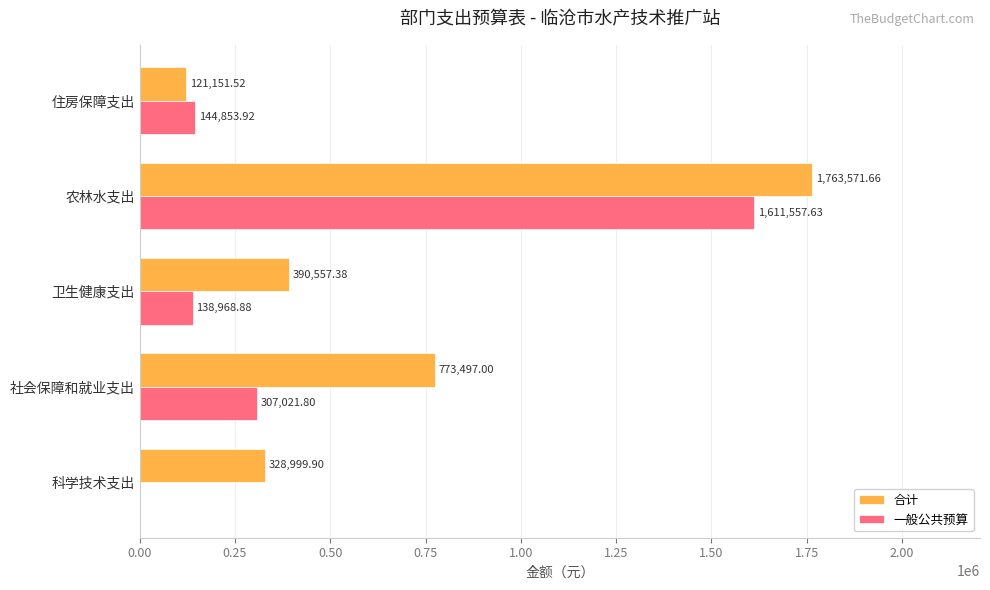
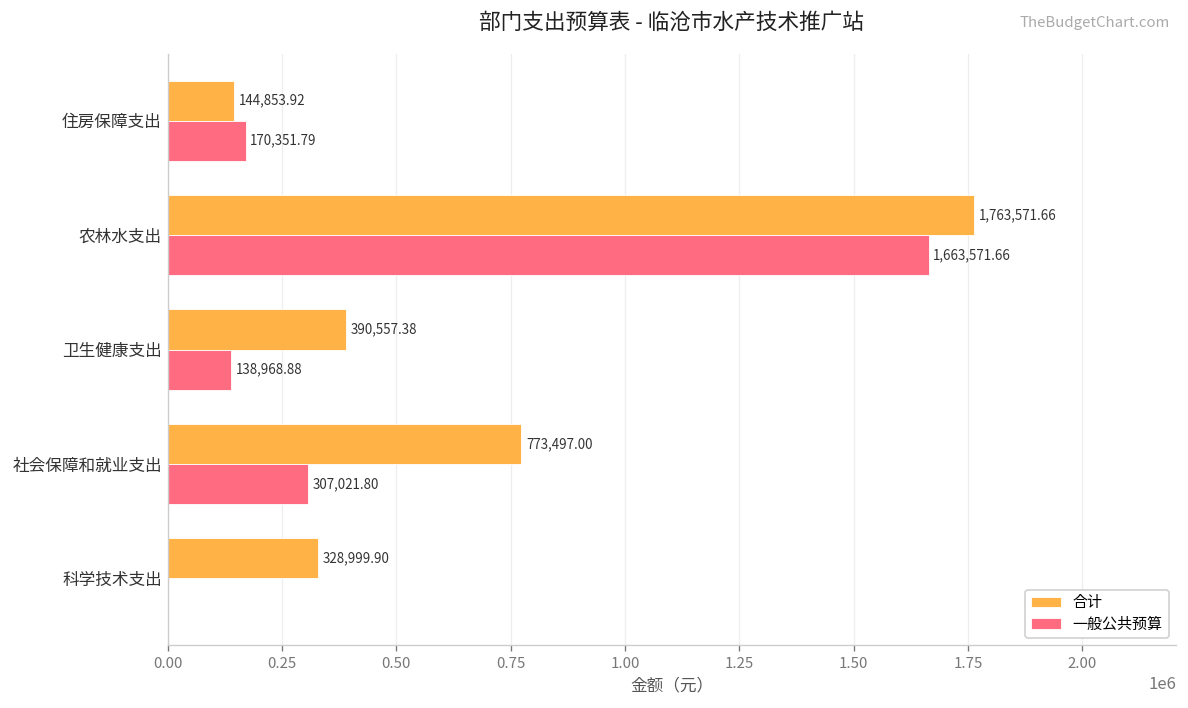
合计, 住房保障支出: 121,151.52 -> 144,853.92
一般公共预算, 住房保障支出: 144,853.92 -> 170,351.79
一般公共预算, 农林水支出: 1,611,557.63 -> 1,663,571.66
